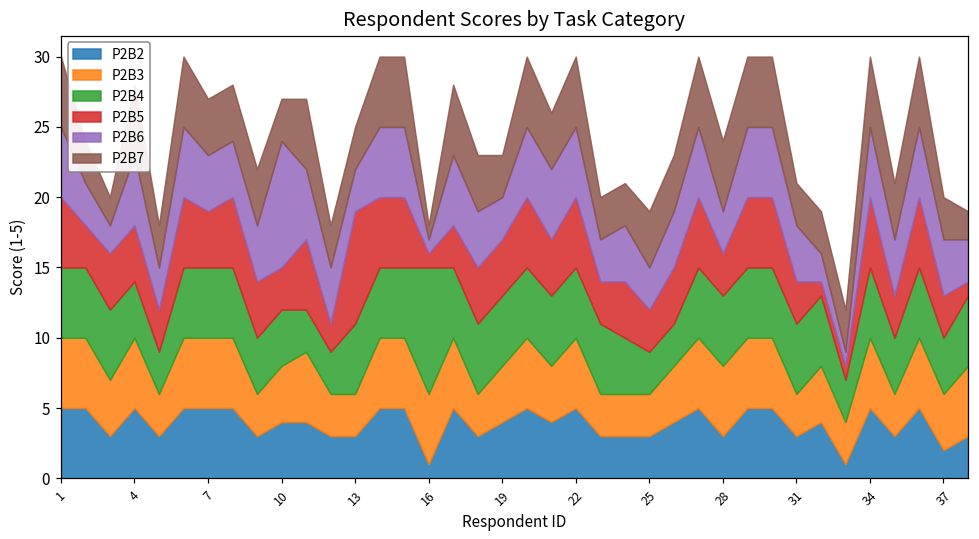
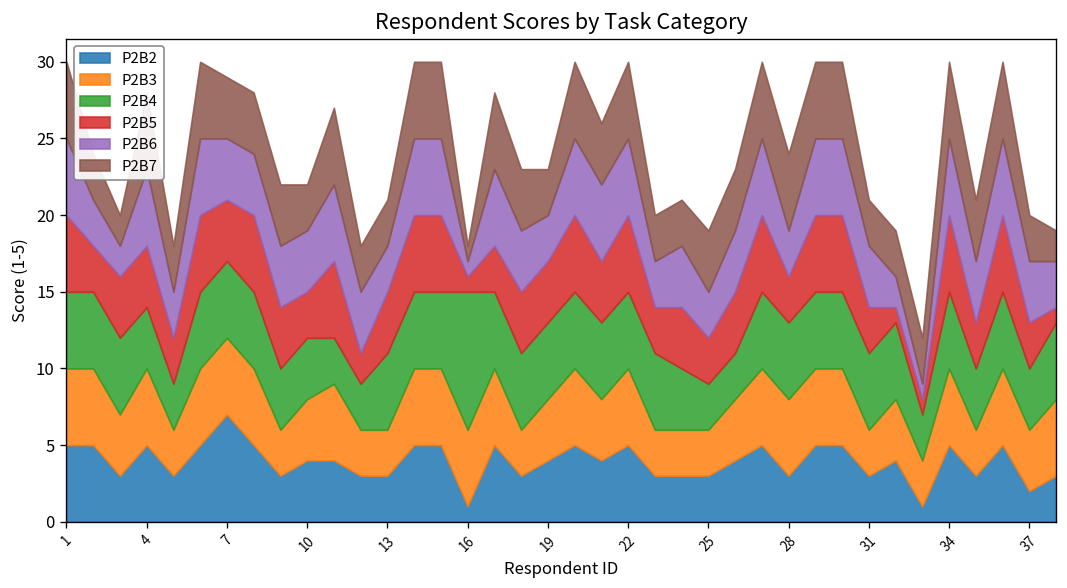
P2B2, 7: 5 -> 7
P2B6, 10: 9 -> 4
P2B5, 13: 8 -> 4
